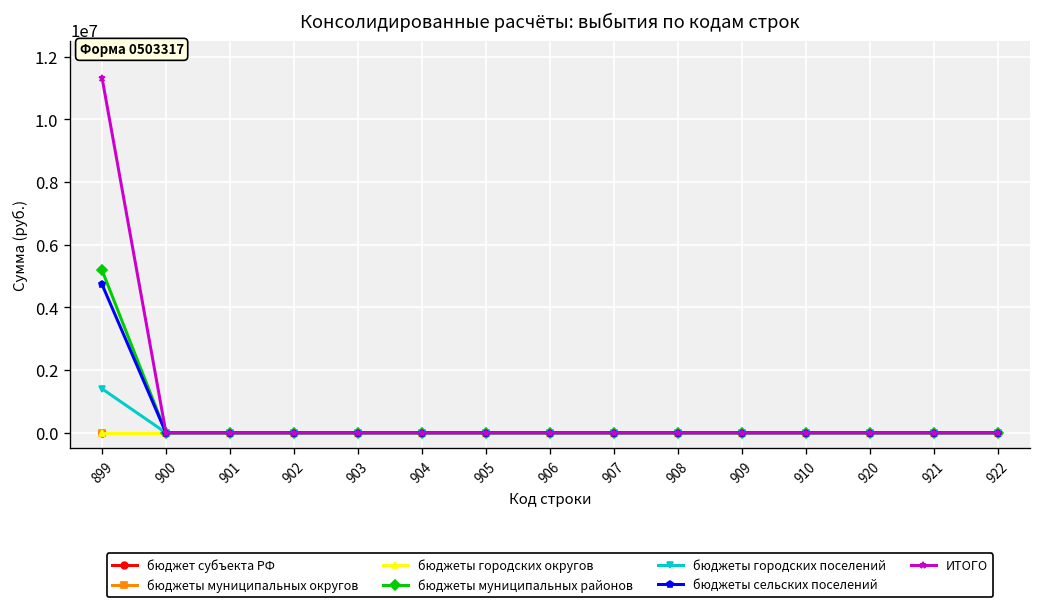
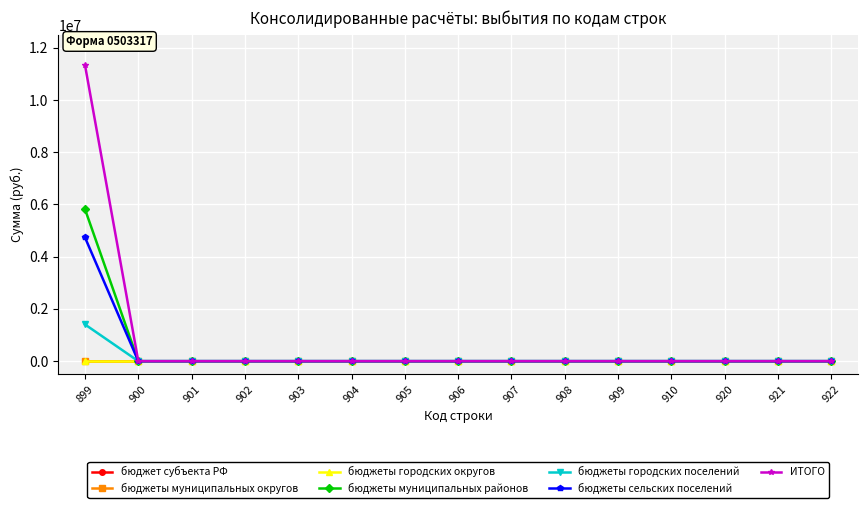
бюджеты муниципальных районов, 899: 5200000 -> 5800000
